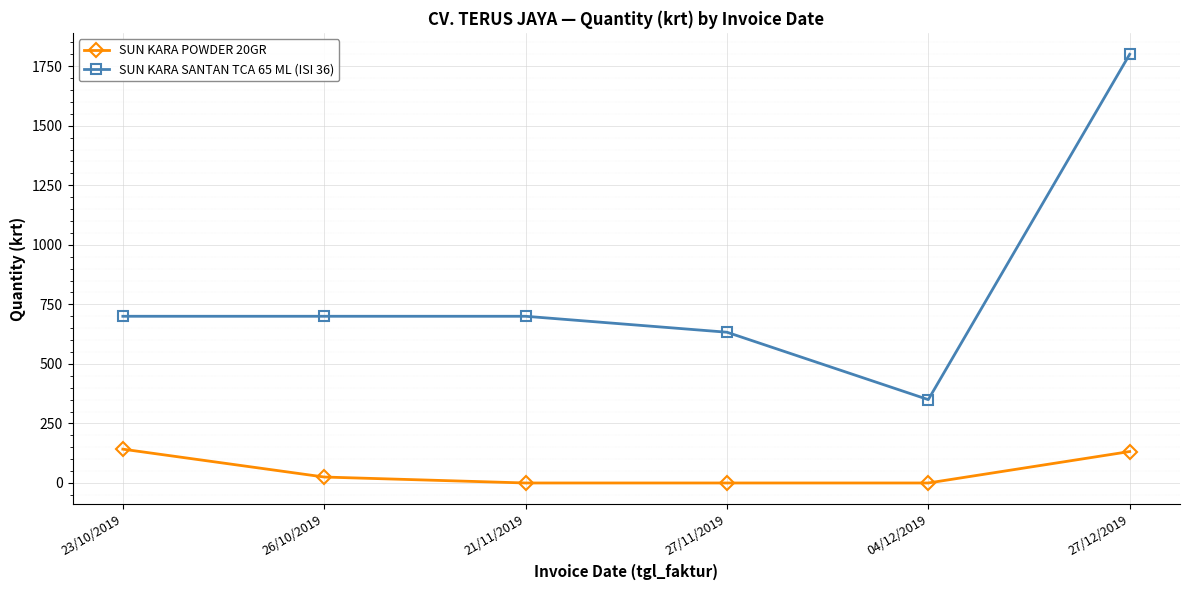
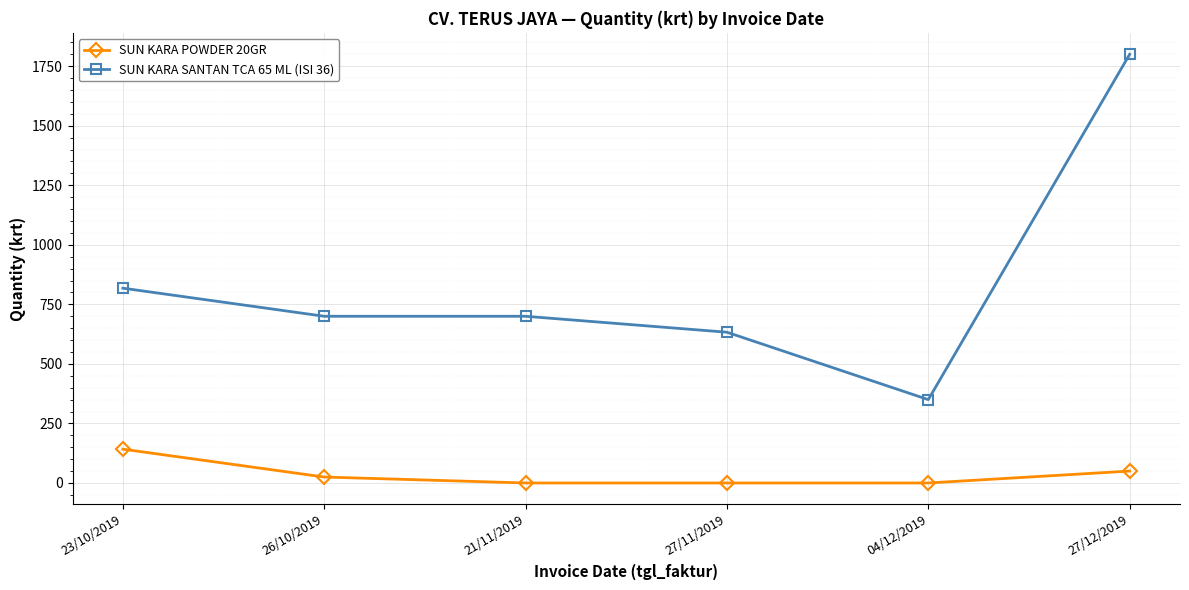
SUN KARA SANTAN TCA 65 ML (ISI 36), 23/10/2019: 700 -> 820
SUN KARA POWDER 20GR, 27/12/2019: 130 -> 50
